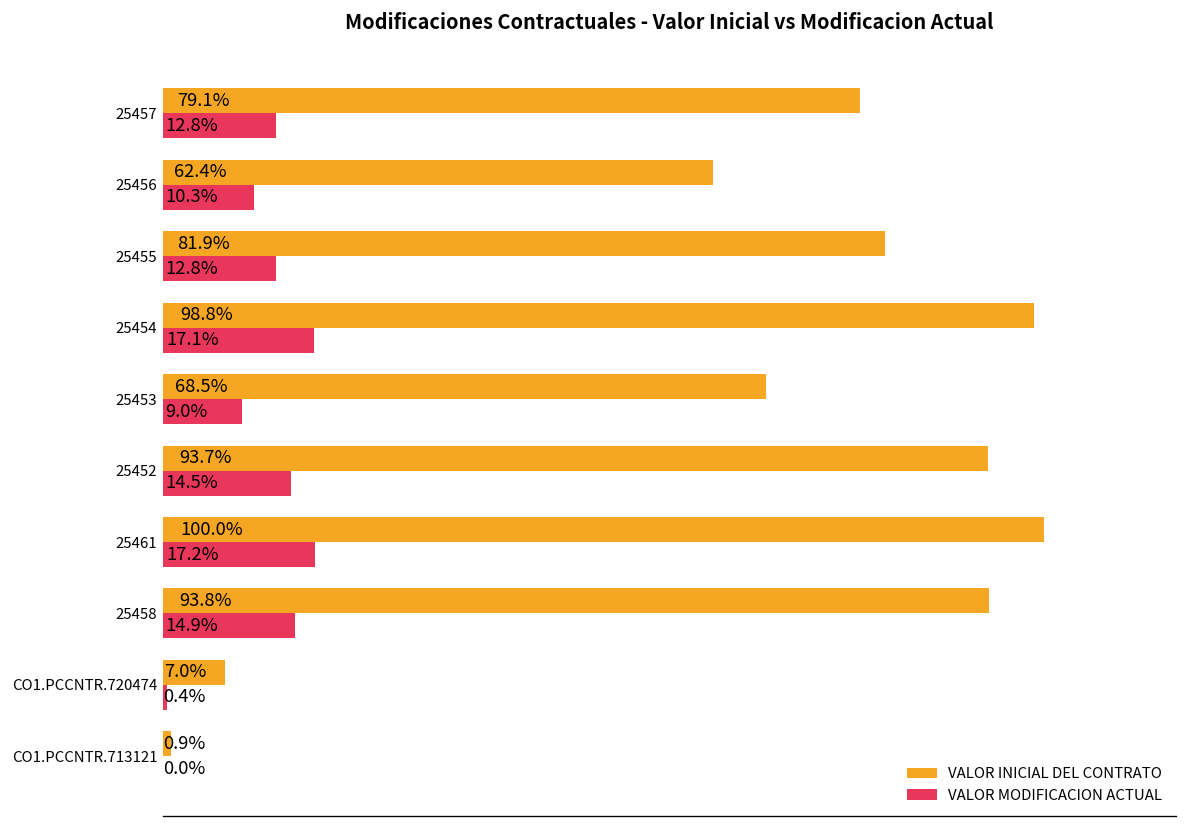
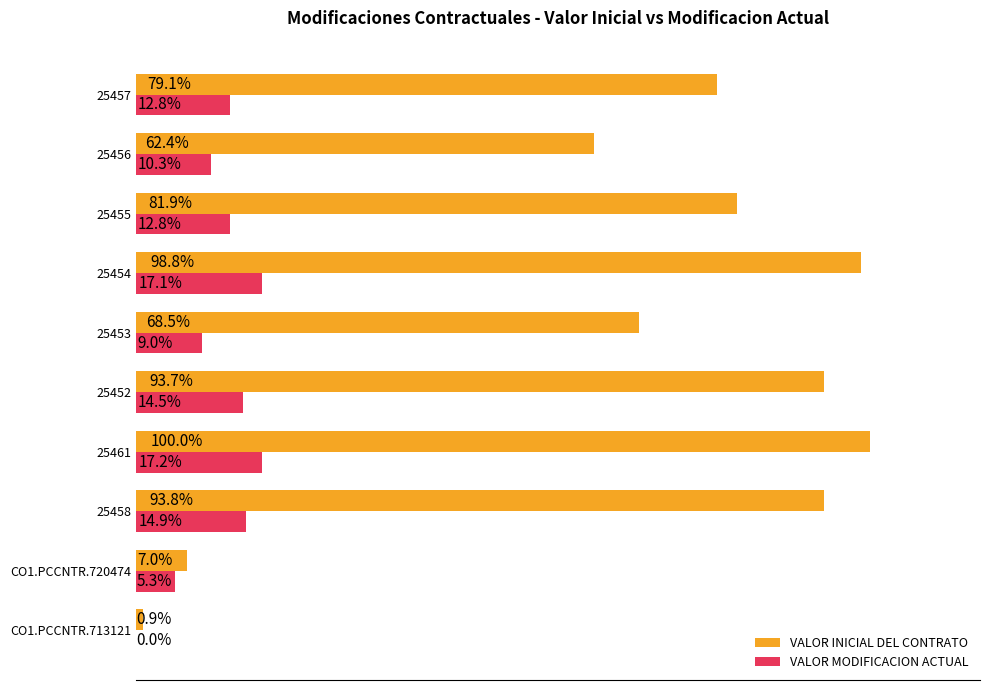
VALOR MODIFICACION ACTUAL, CO1.PCCNTR.720474: 0.4% -> 5.3%
